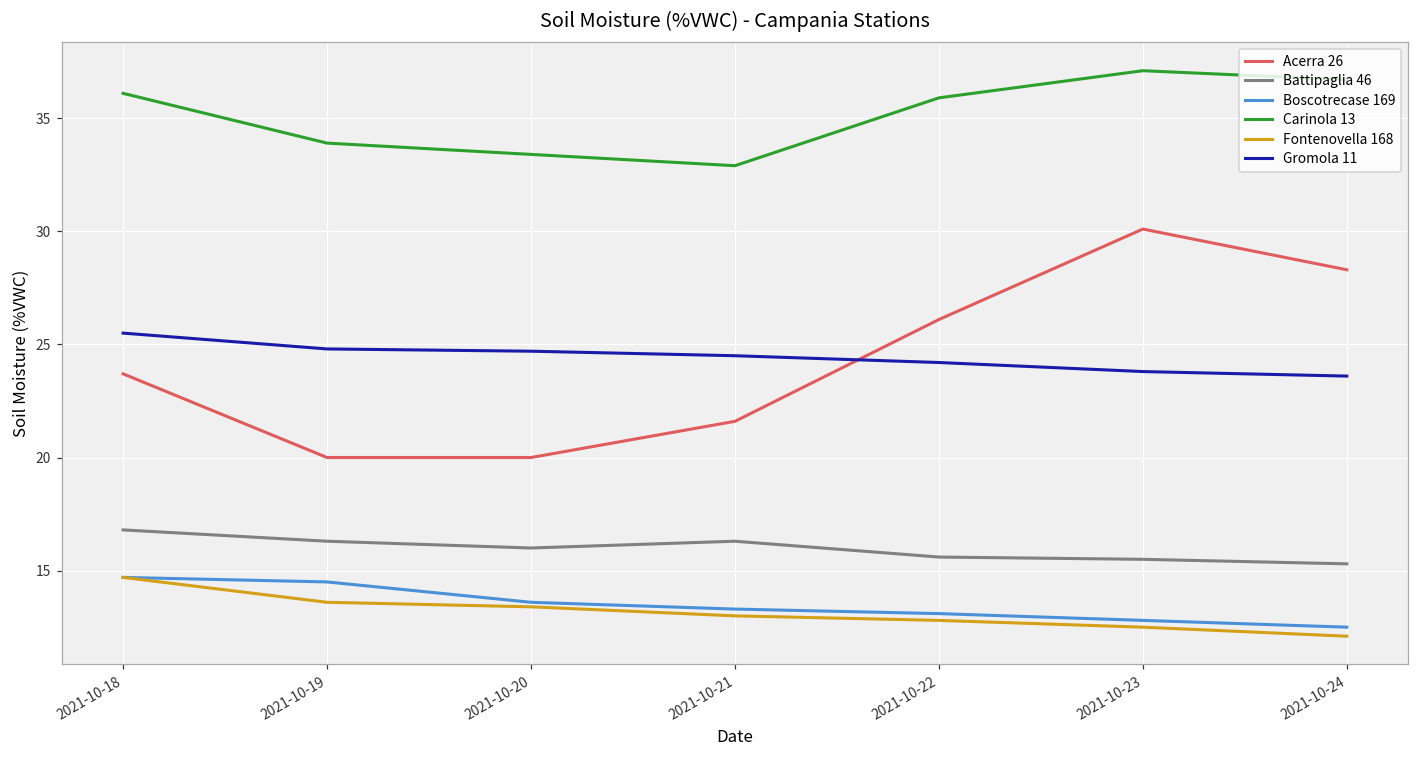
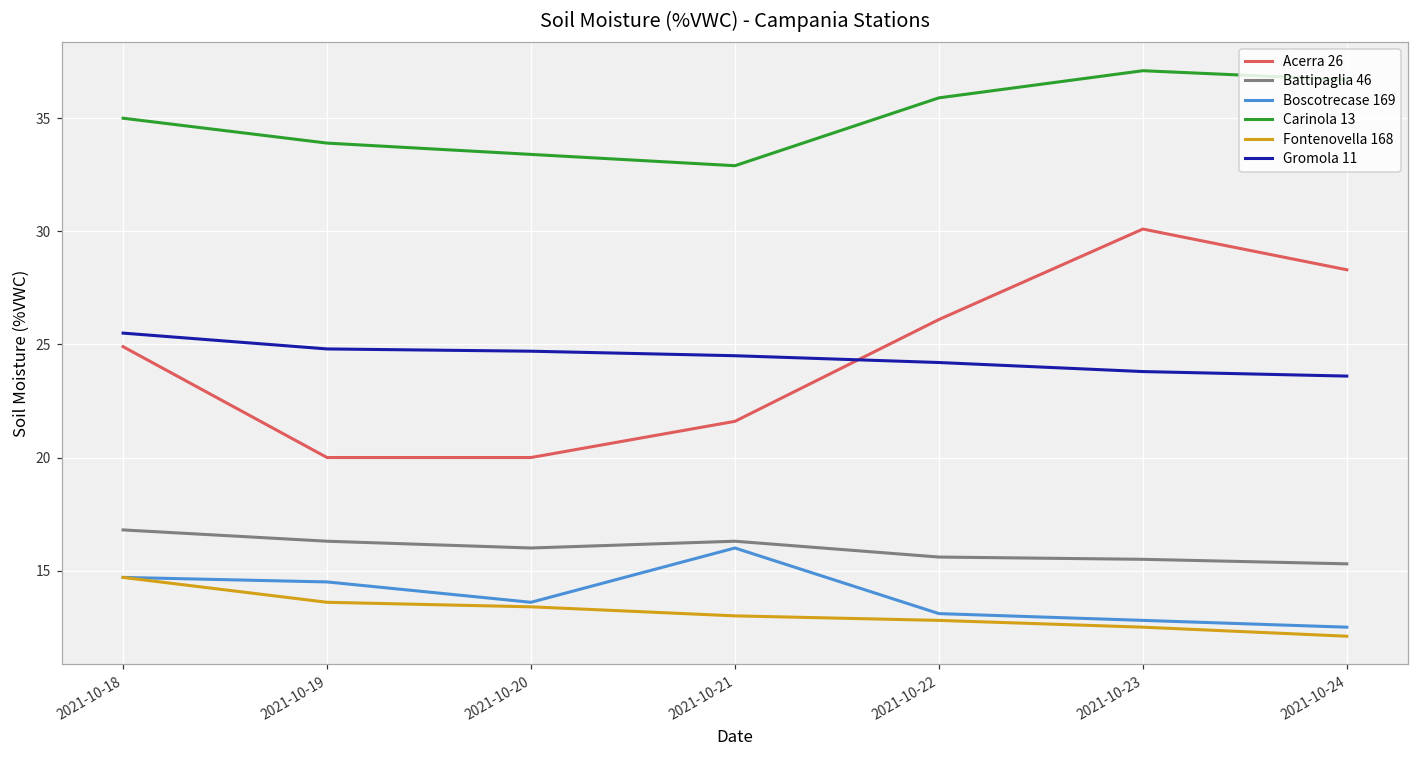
Acerra 26, 2021-10-18: 23.7 -> 24.9
Carinola 13, 2021-10-18: 36.1 -> 35.0
Boscotrecase 169, 2021-10-21: 13.3 -> 16.0
